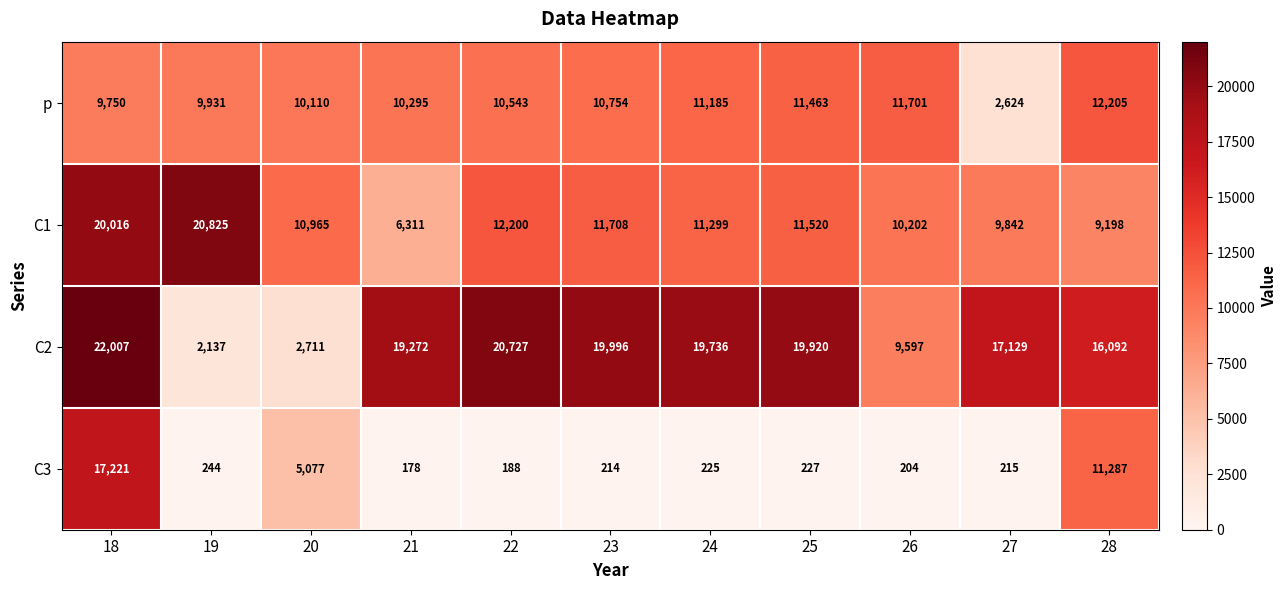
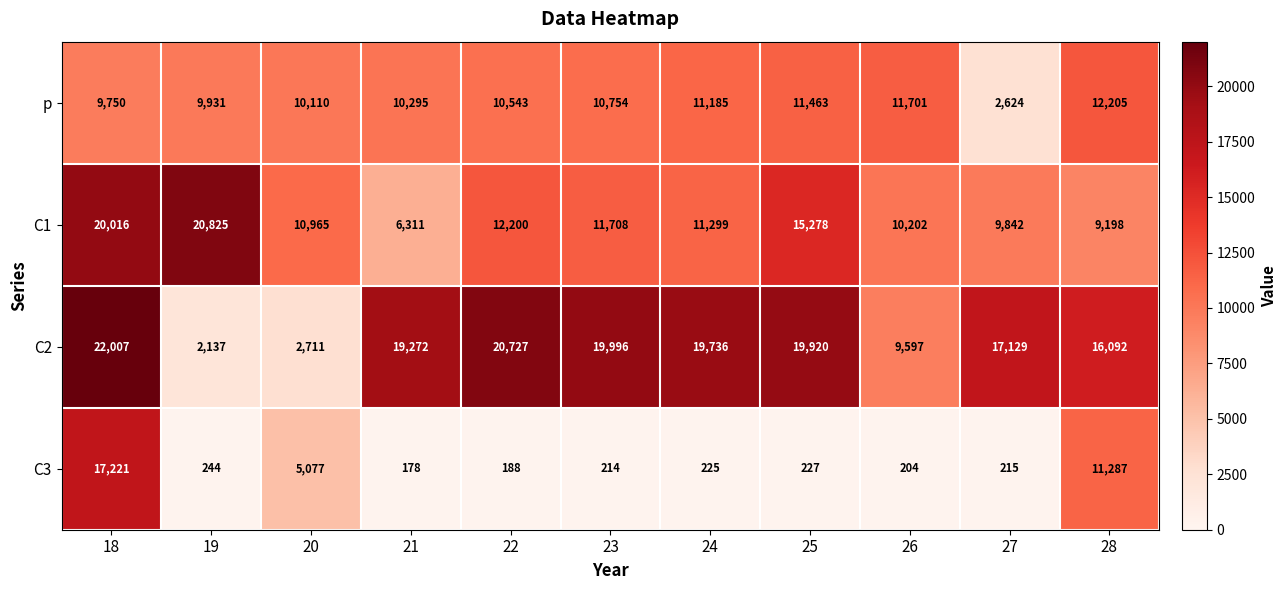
C1, 25: 11,520 -> 15,278
